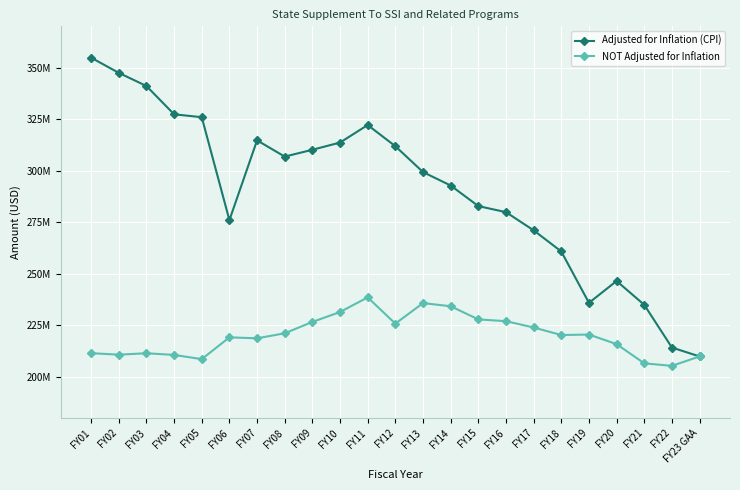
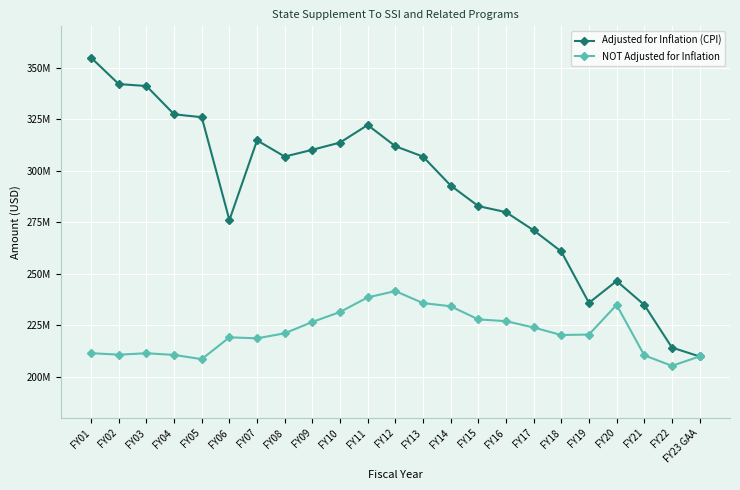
Adjusted for Inflation (CPI), FY02: 347000000 -> 342000000
NOT Adjusted for Inflation, FY12: 226000000 -> 242000000
Adjusted for Inflation (CPI), FY13: 299000000 -> 307000000
NOT Adjusted for Inflation, FY20: 216000000 -> 235000000
NOT Adjusted for Inflation, FY21: 206000000 -> 210000000
